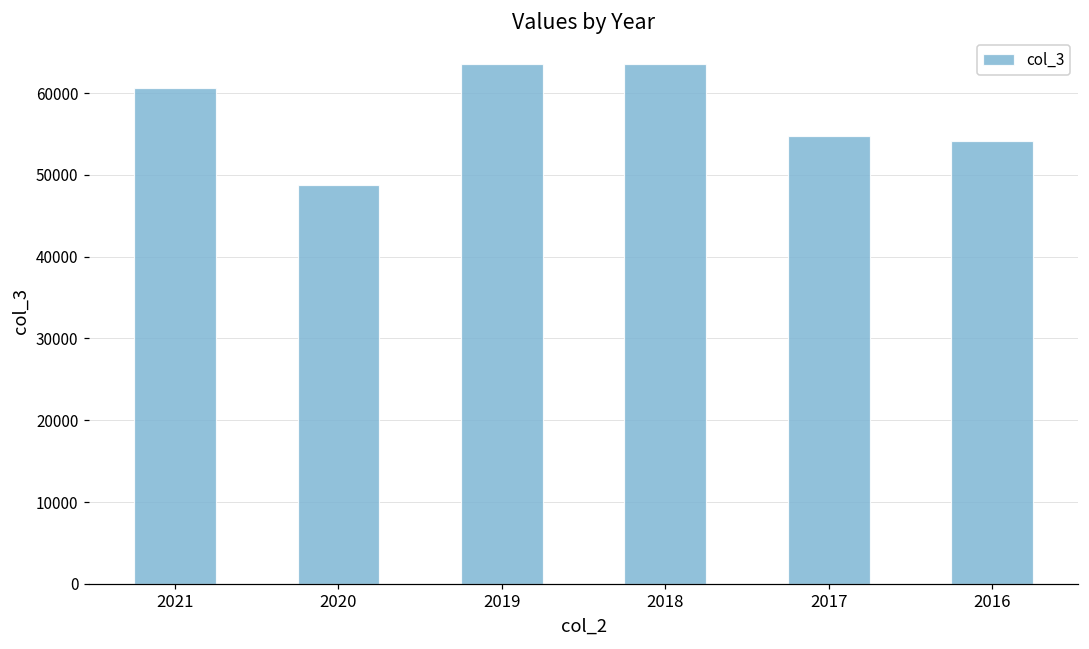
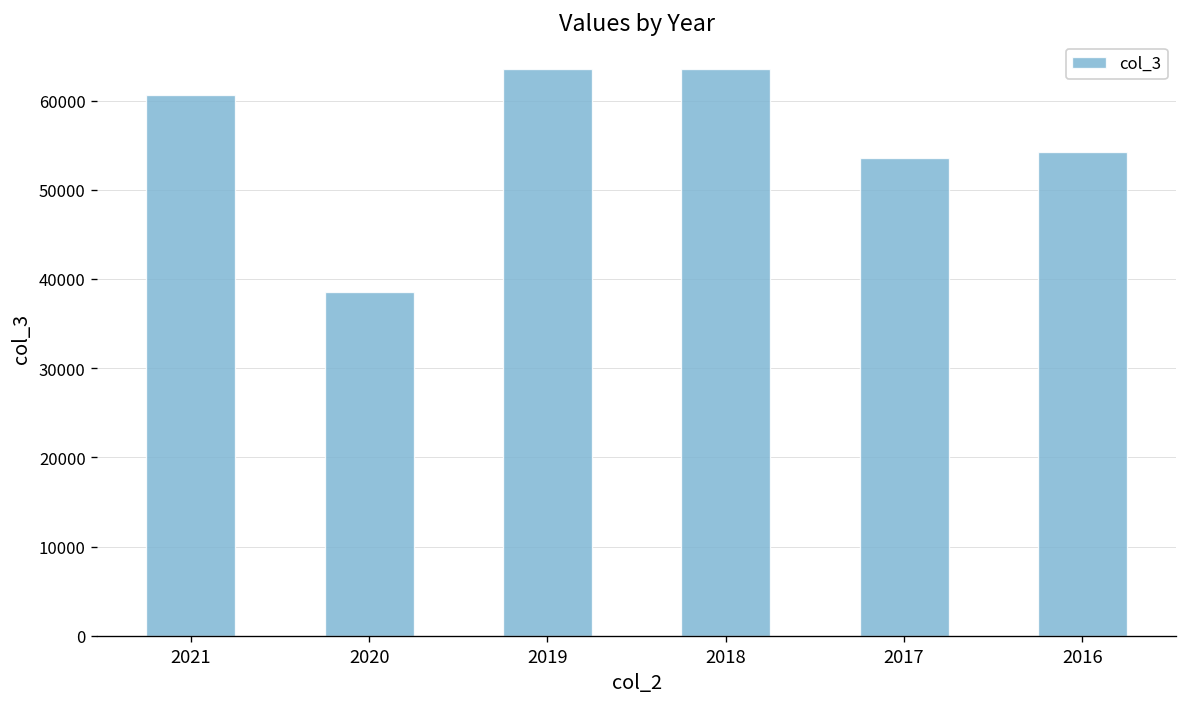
2020: 49000 -> 39000
2017: 55000 -> 54000
